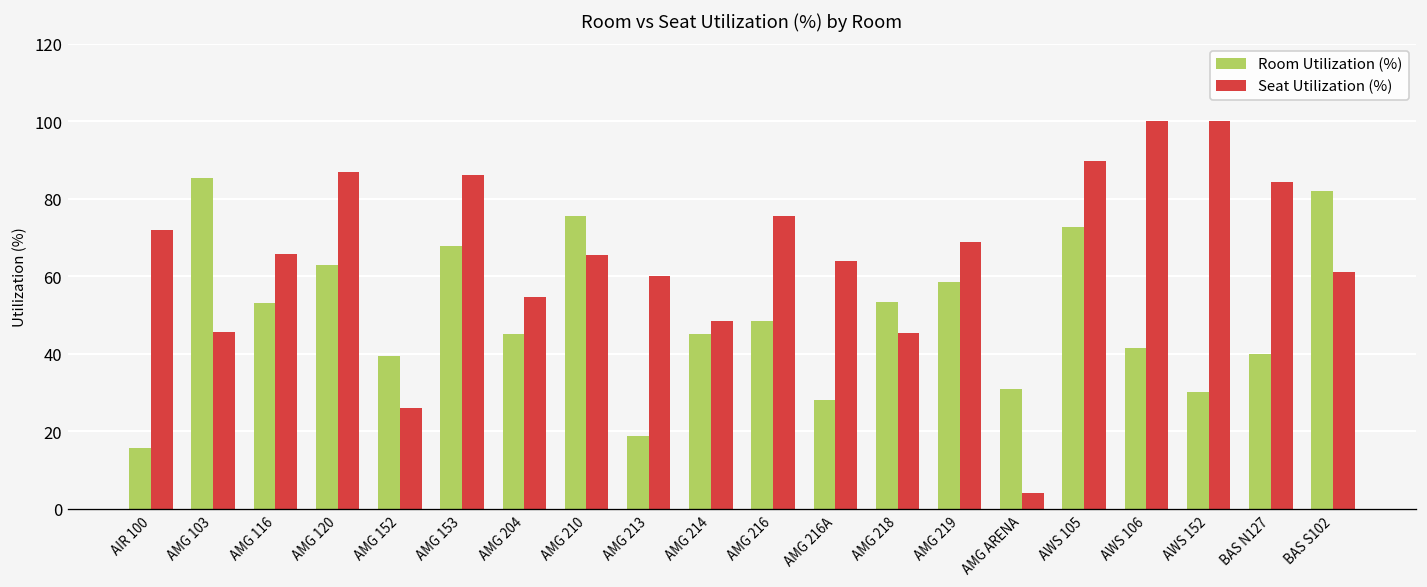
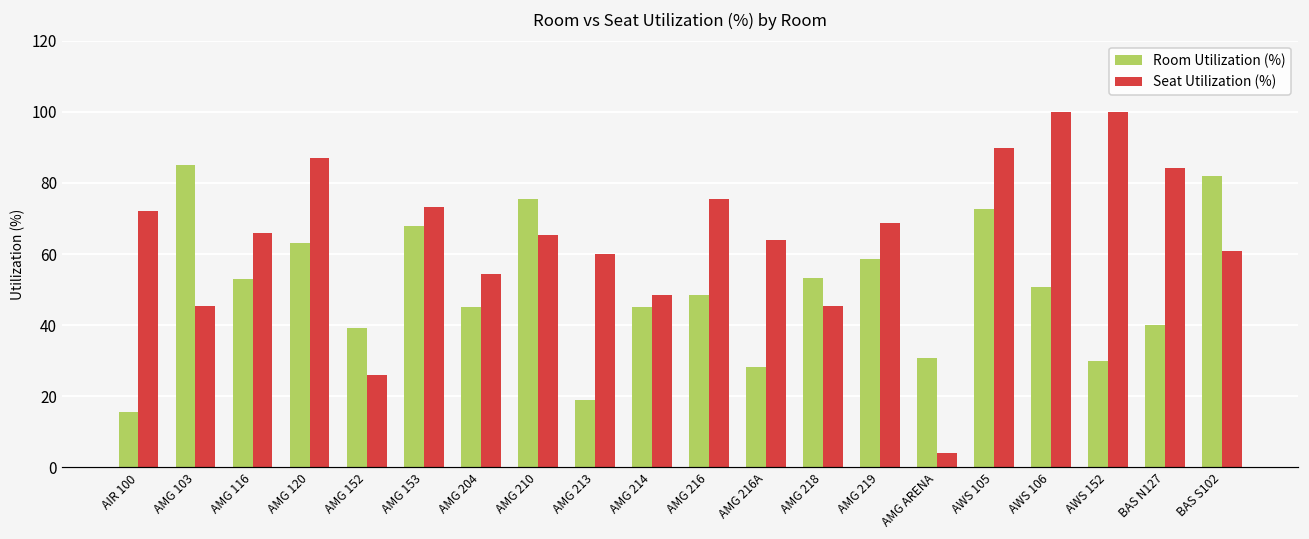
Seat Utilization (%), AMG 153: 86 -> 73
Room Utilization (%), AWS 106: 42 -> 51
